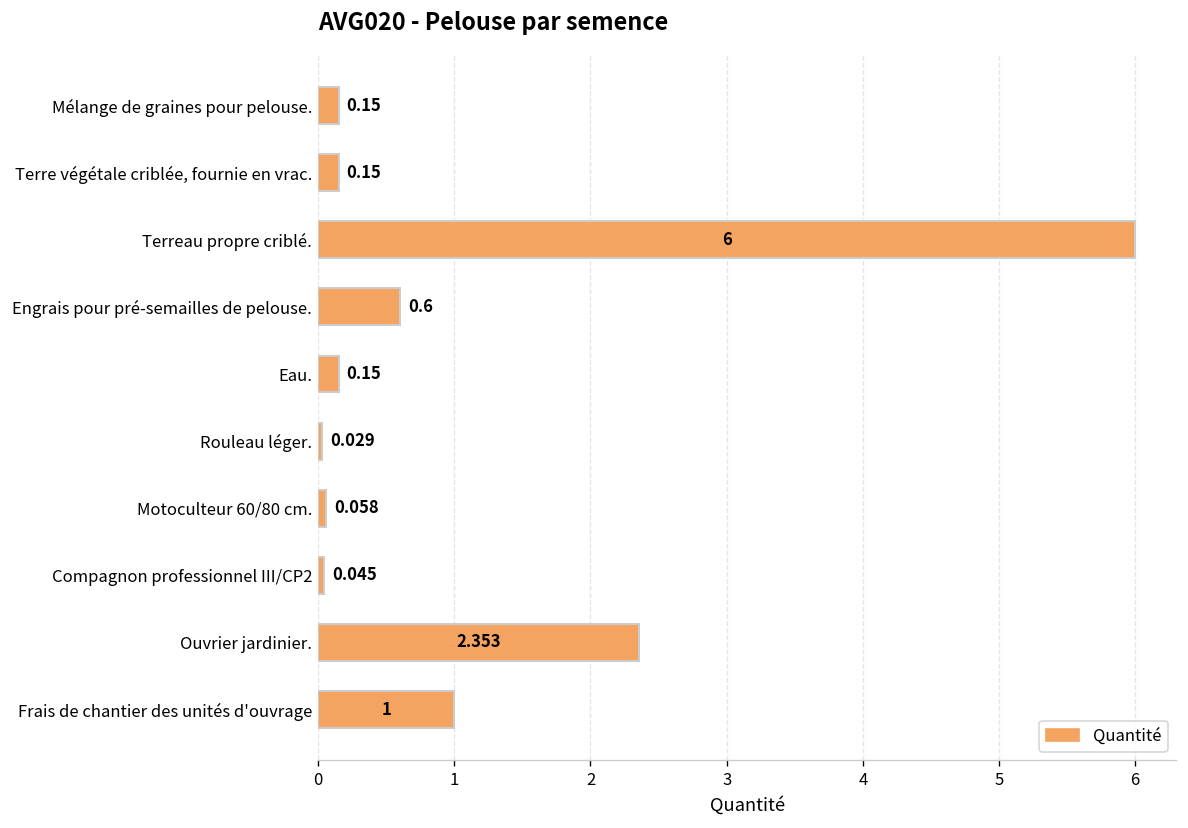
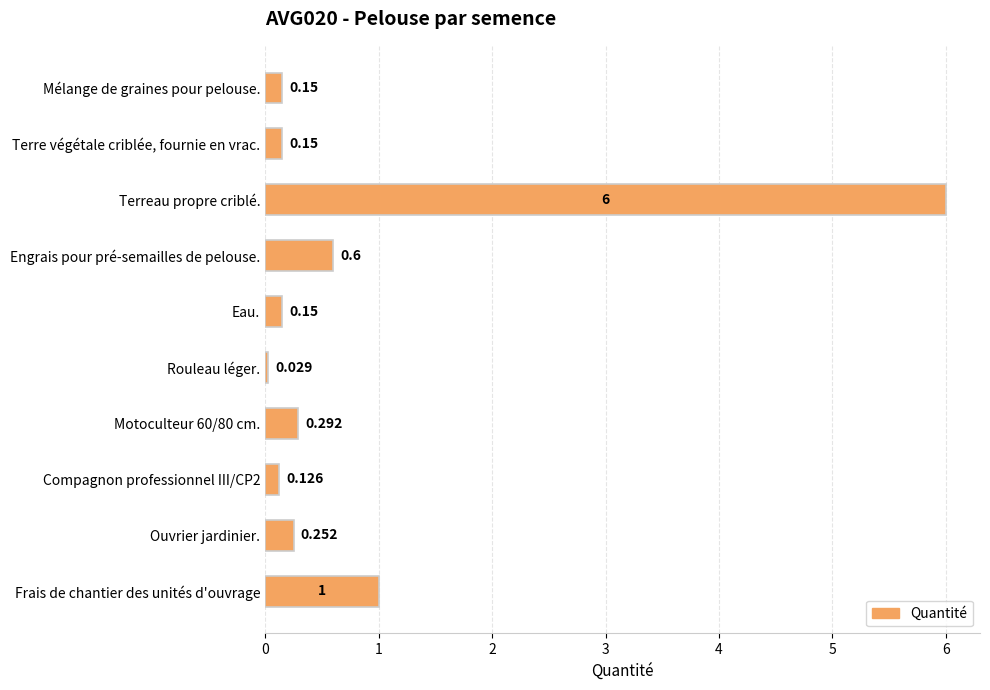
Motoculteur 60/80 cm.: 0.058 -> 0.292
Compagnon professionnel III/CP2: 0.045 -> 0.126
Ouvrier jardinier.: 2.353 -> 0.252
